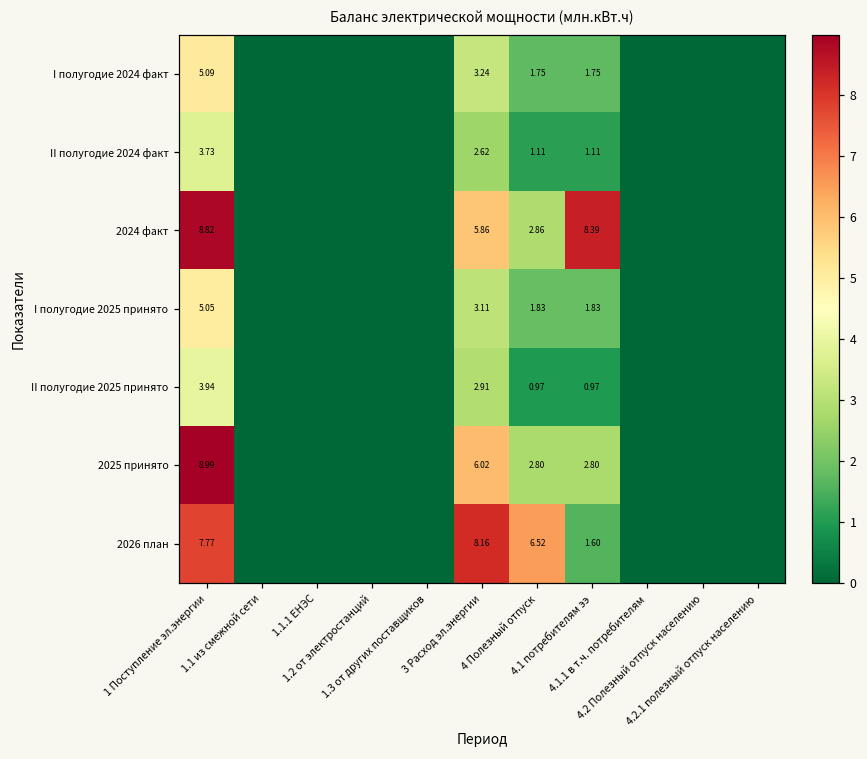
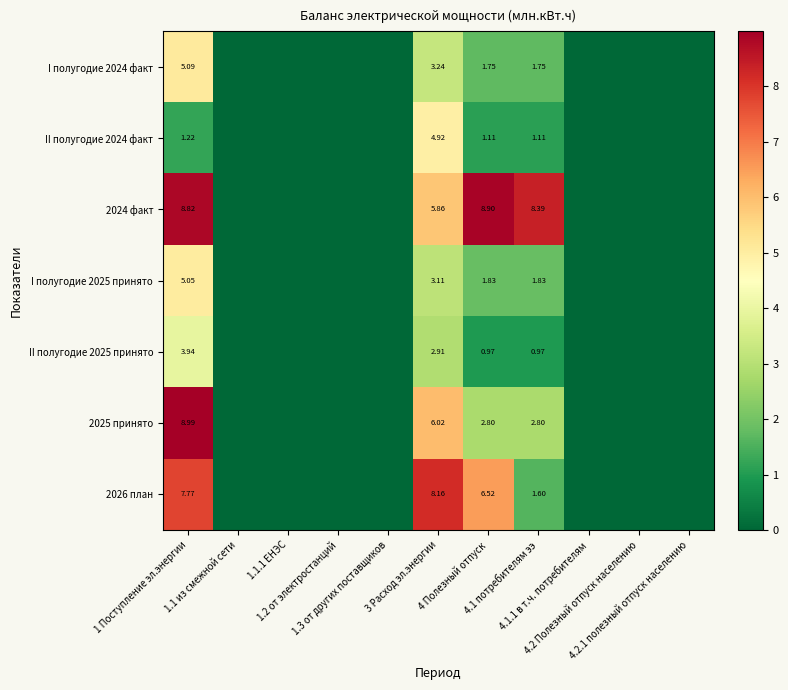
II полугодие 2024 факт, 1 Поступление эл.энергии: 3.73 -> 1.22
II полугодие 2024 факт, 3 Расход эл.энергии: 2.62 -> 4.92
2024 факт, 4 Полезный отпуск: 2.86 -> 8.90
